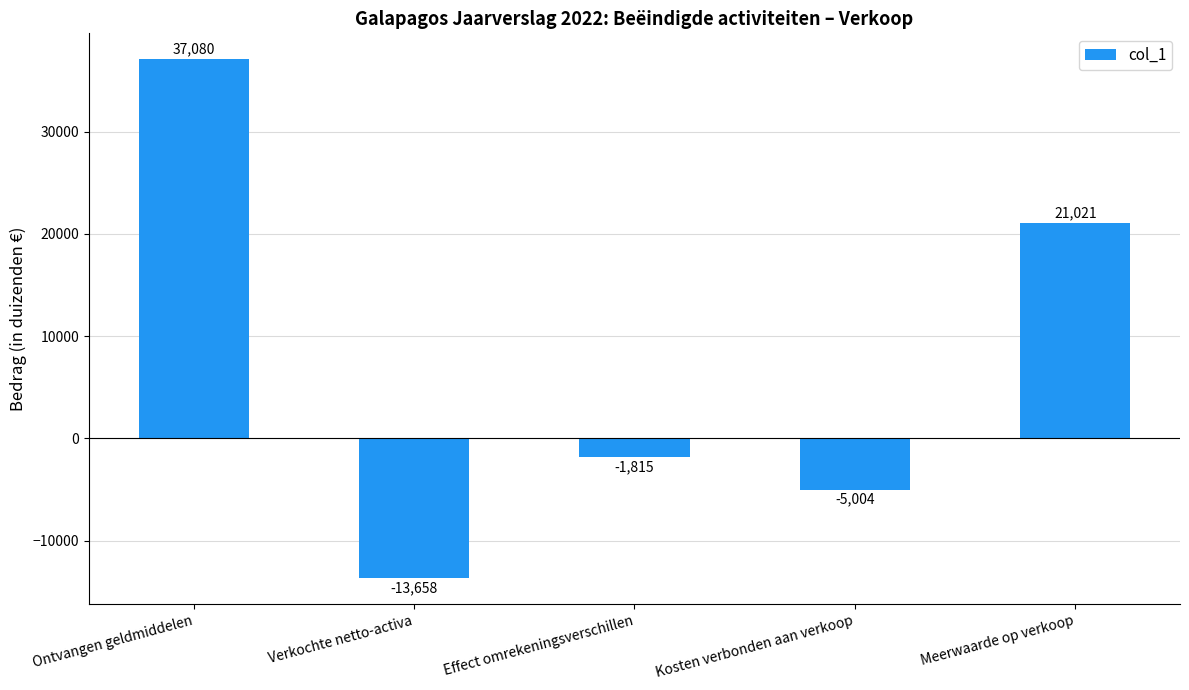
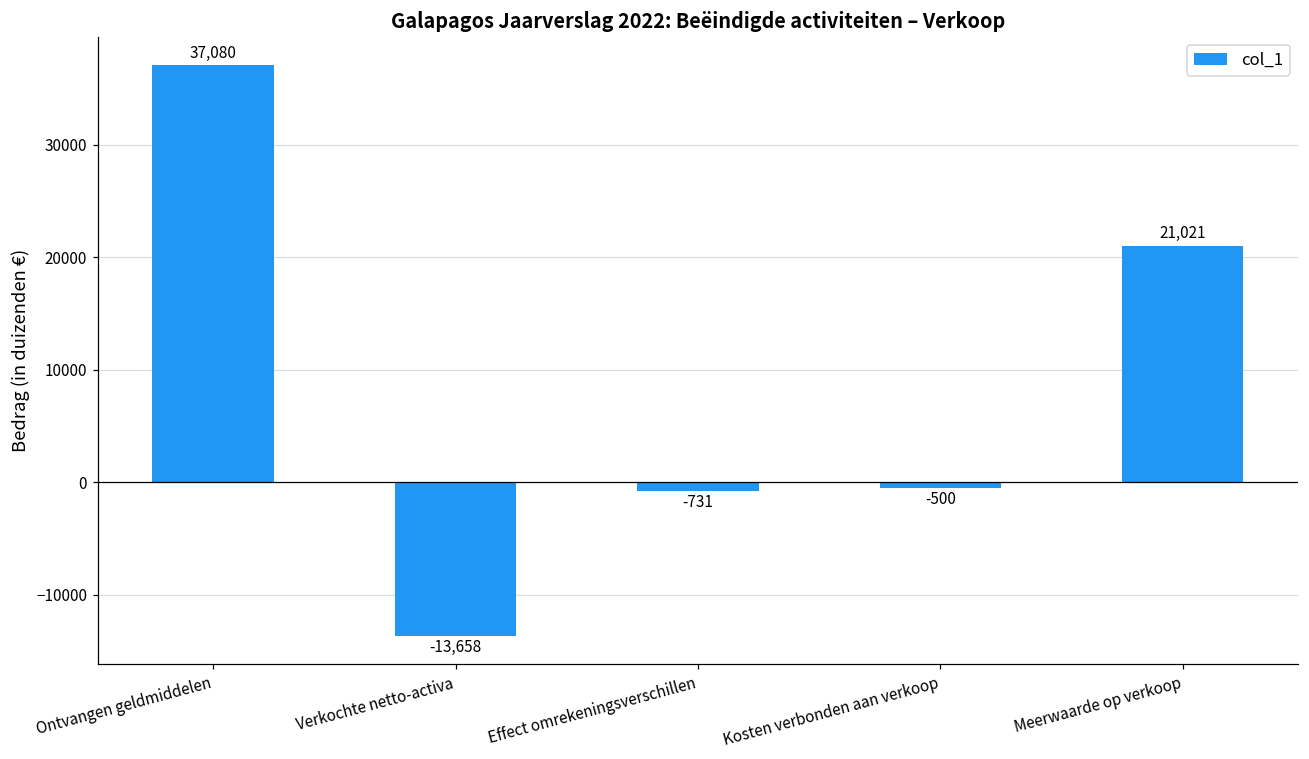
Effect omrekeningsverschillen: -1,815 -> -731
Kosten verbonden aan verkoop: -5,004 -> -500
